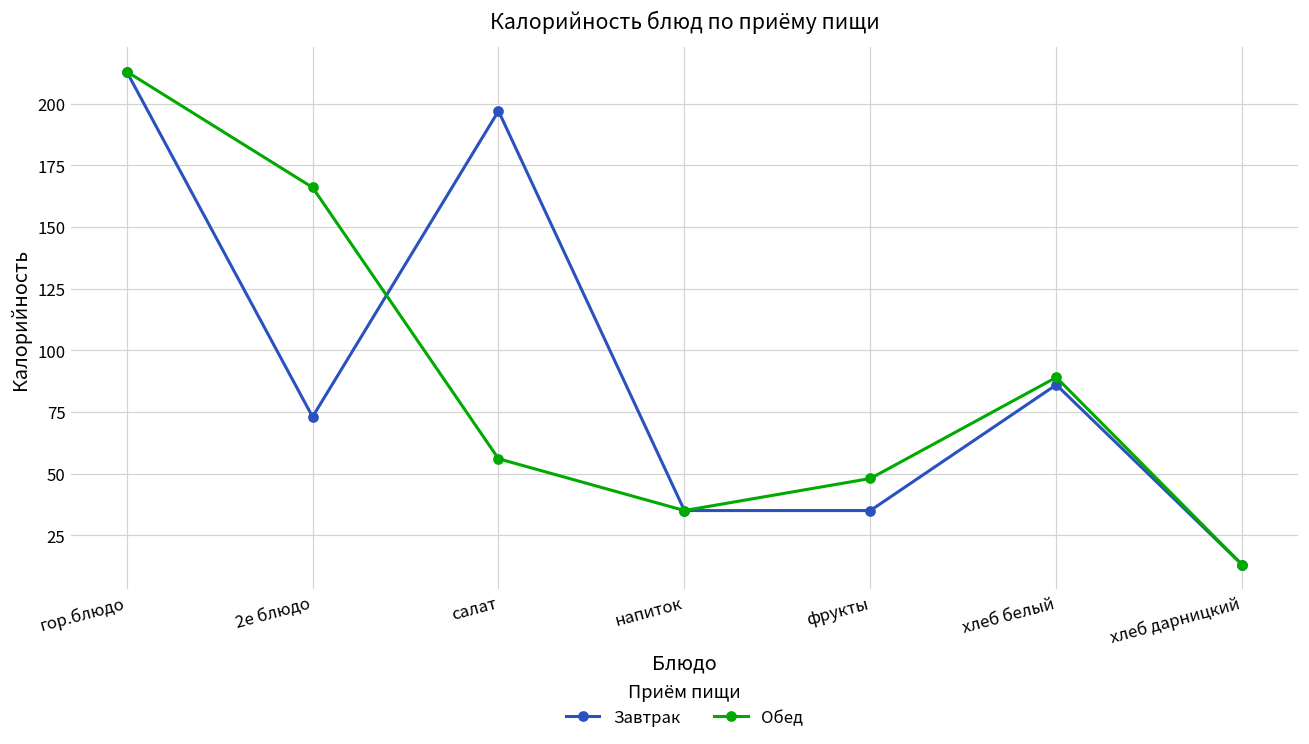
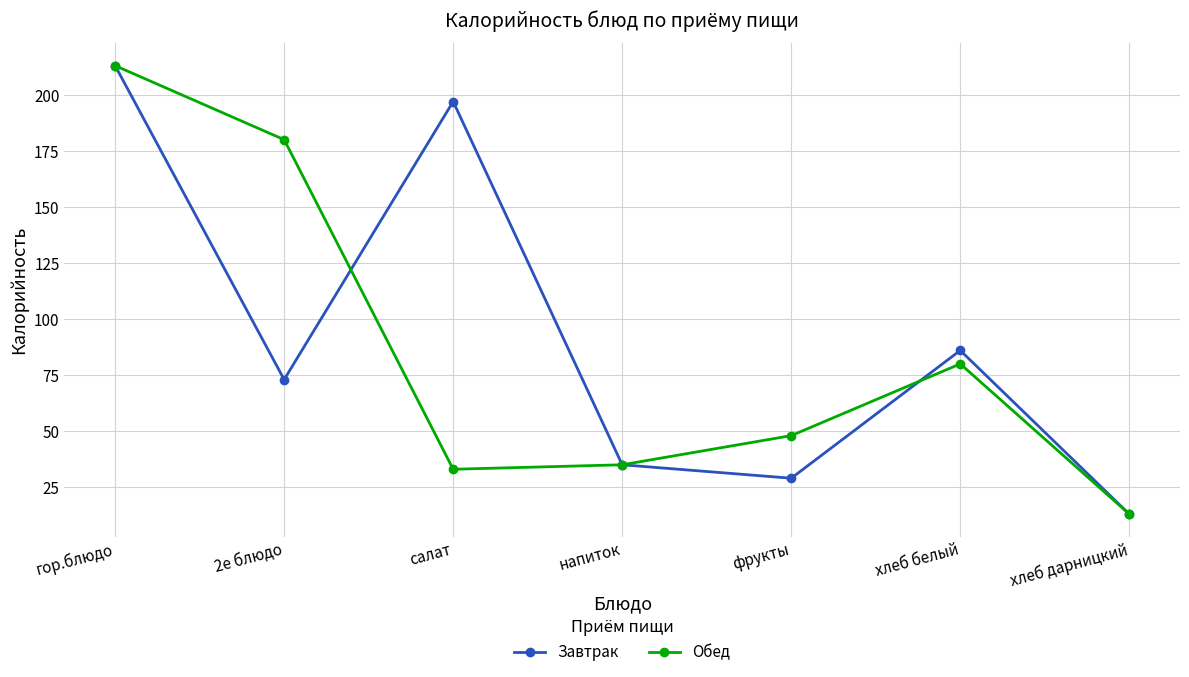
Обед, 2е блюдо: 166 -> 180
Обед, салат: 56 -> 33
Завтрак, фрукты: 35 -> 29
Обед, хлеб белый: 89 -> 80
